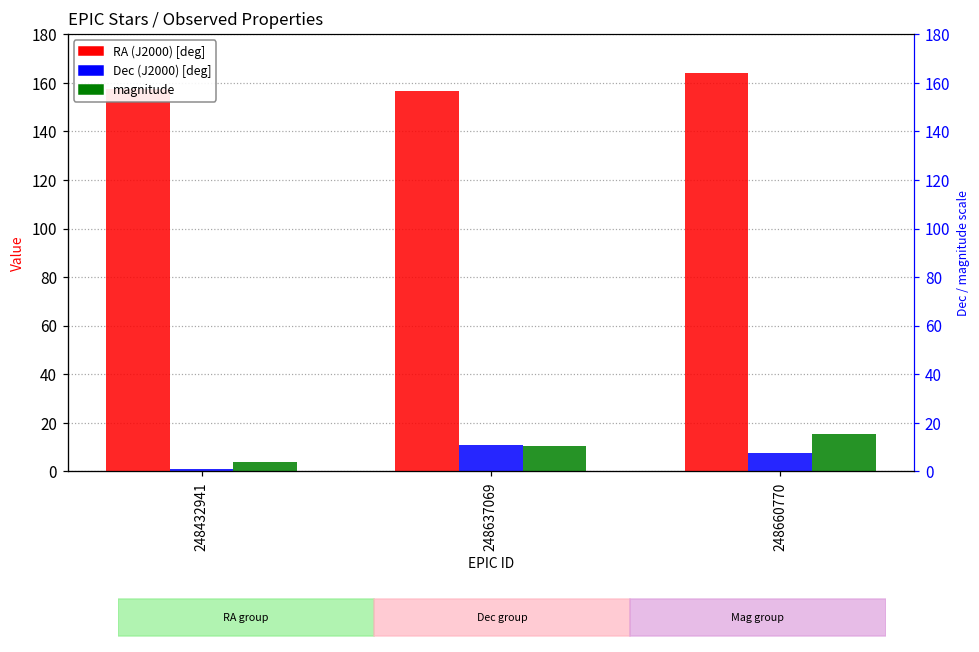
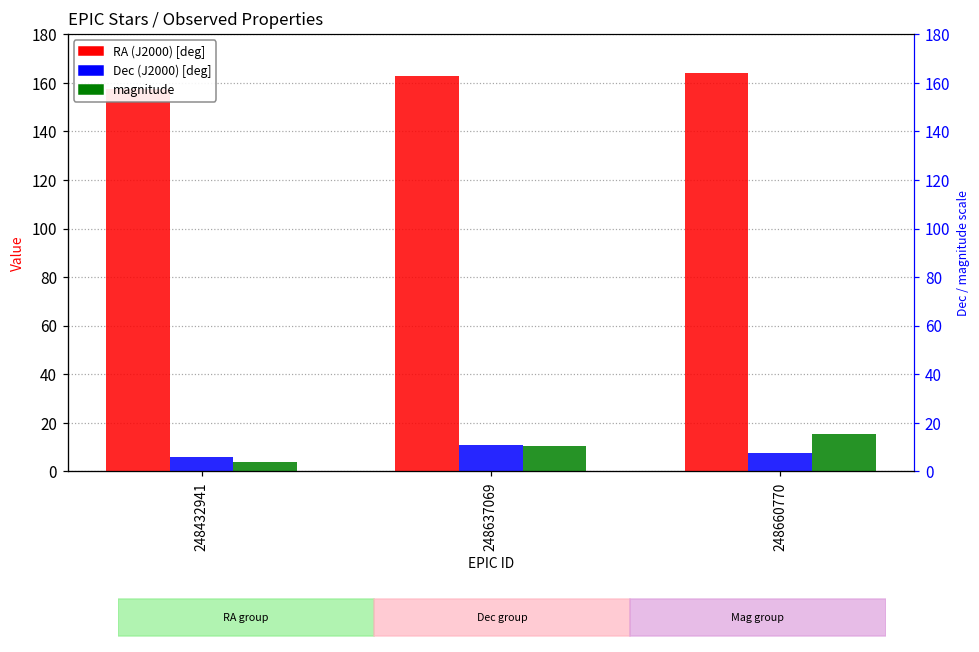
Dec (J2000) [deg], 248432941: 1 -> 6
RA (J2000) [deg], 248637069: 157 -> 163
